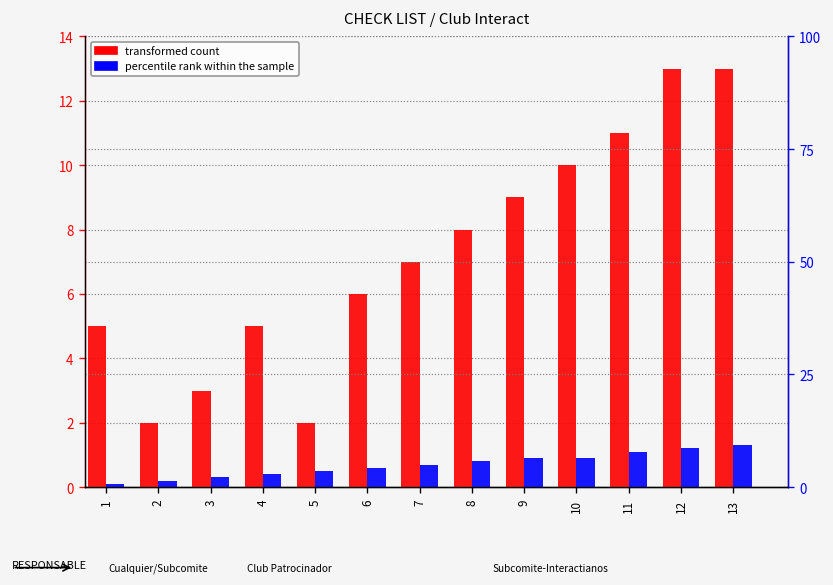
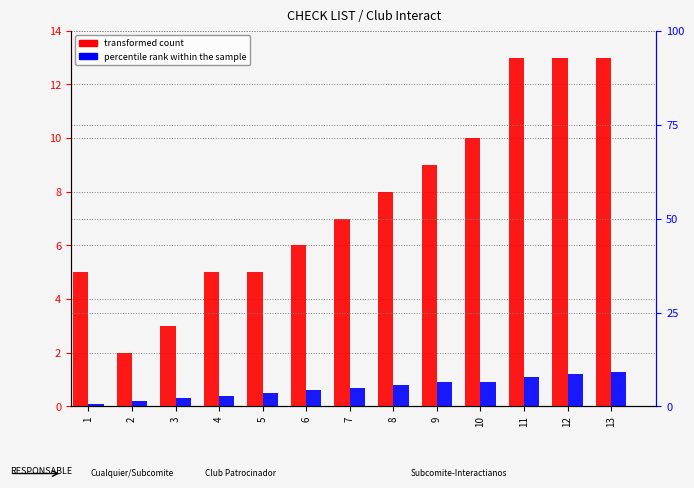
transformed count, 5: 2 -> 5
transformed count, 11: 11 -> 13
